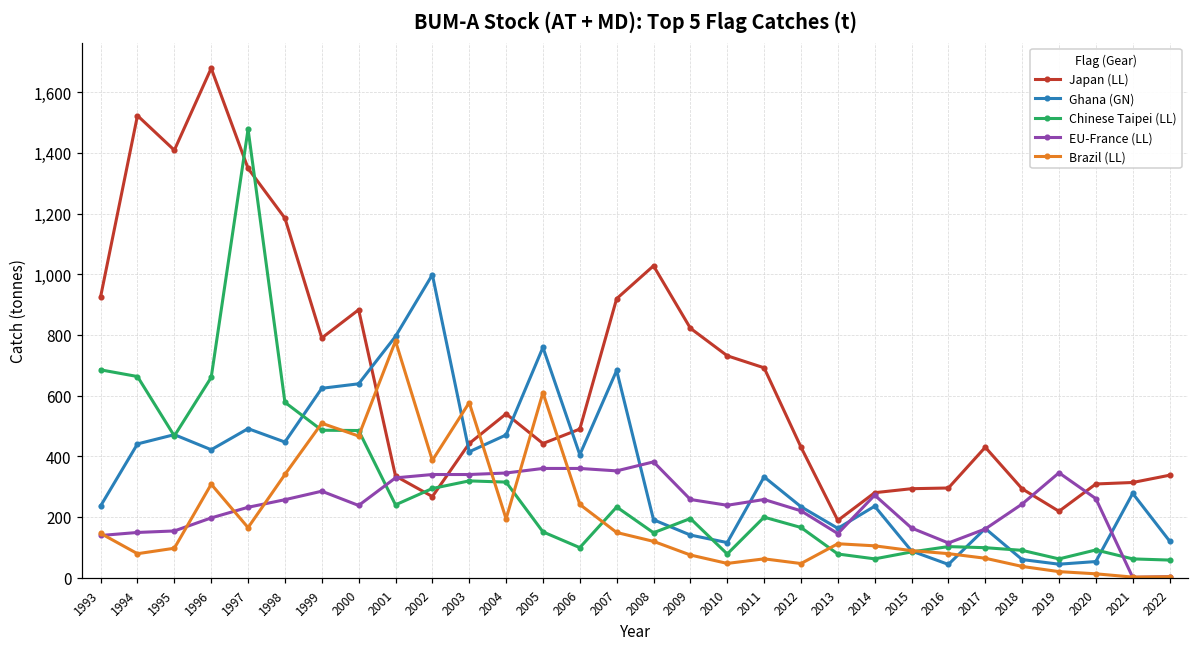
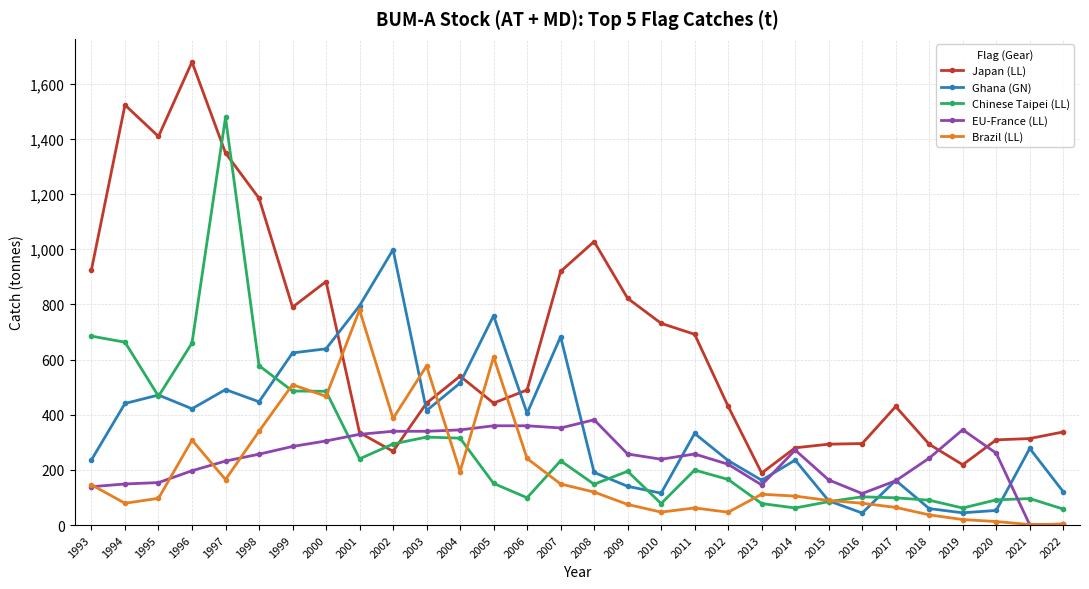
EU-France (LL), 2000: 240 -> 310
Ghana (GN), 2004: 470 -> 510
Chinese Taipei (LL), 2021: 60 -> 100
